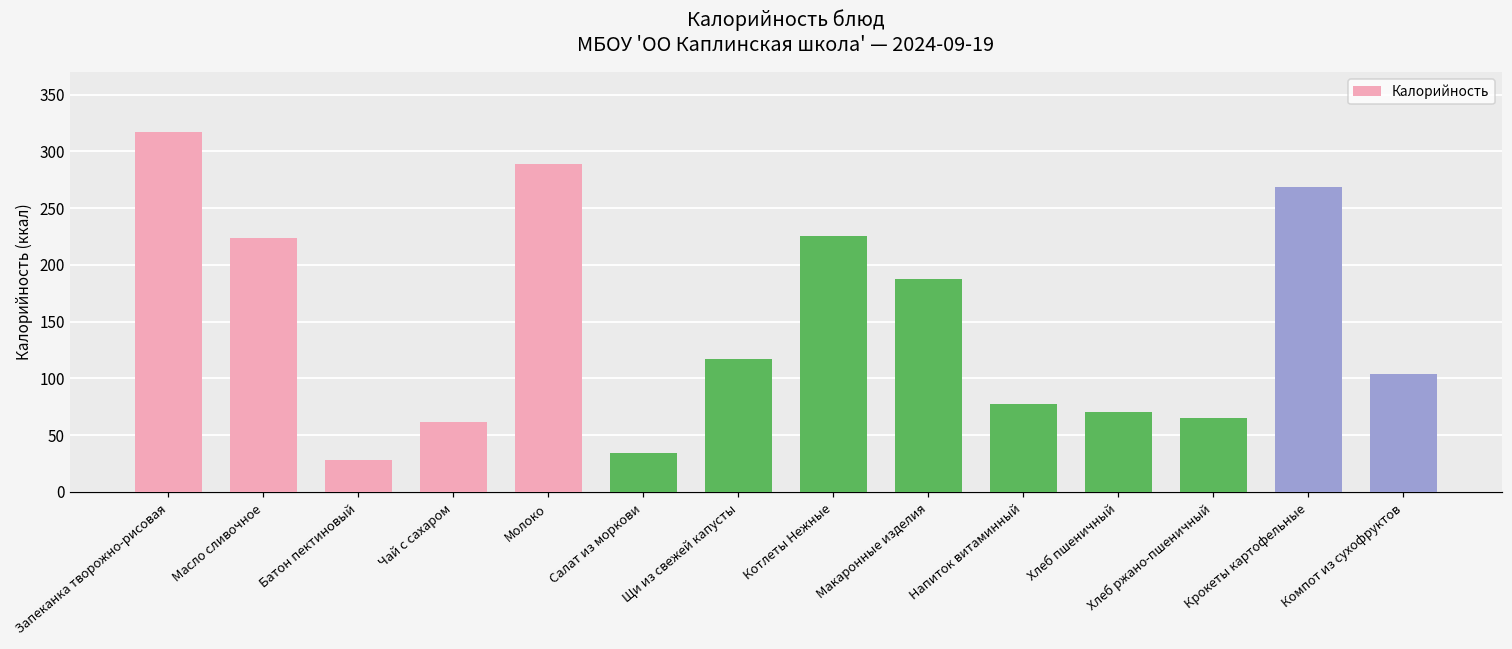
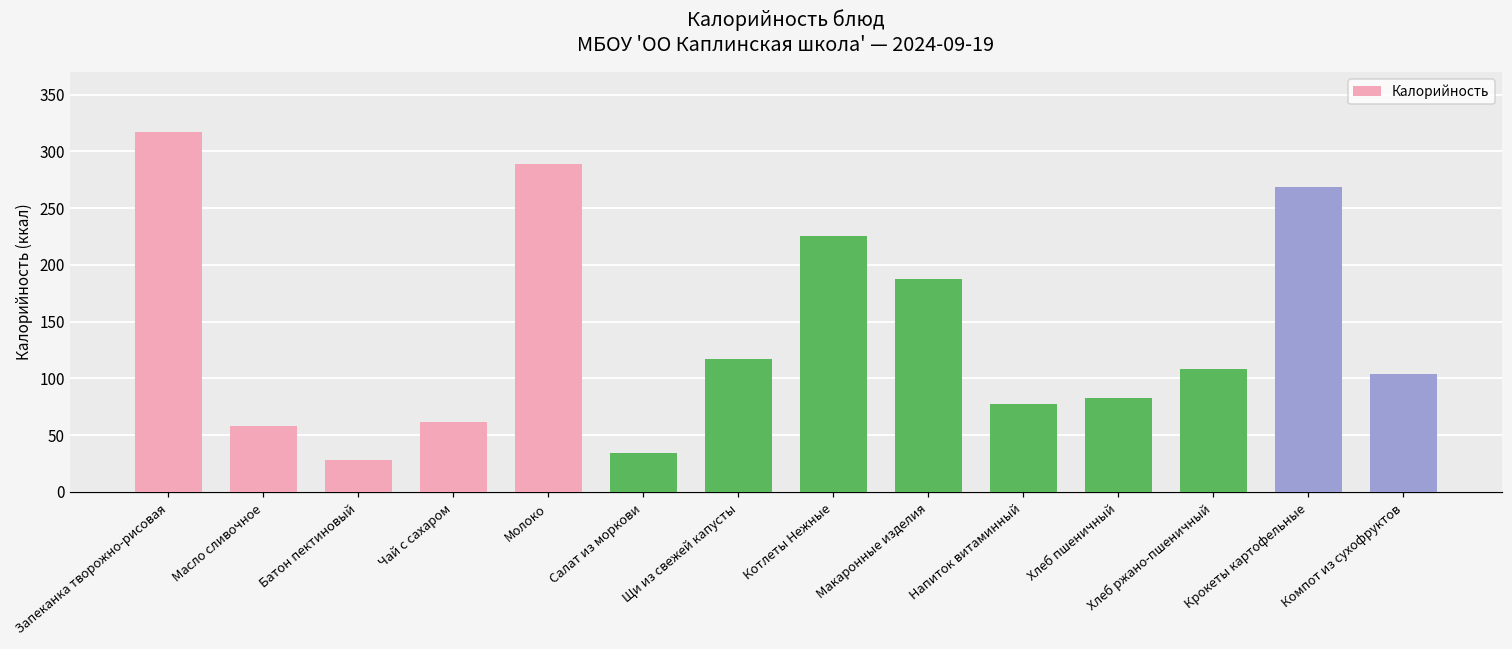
Масло сливочное: 223 -> 58
Хлеб пшеничный: 70 -> 83
Хлеб ржано-пшеничный: 65 -> 108
